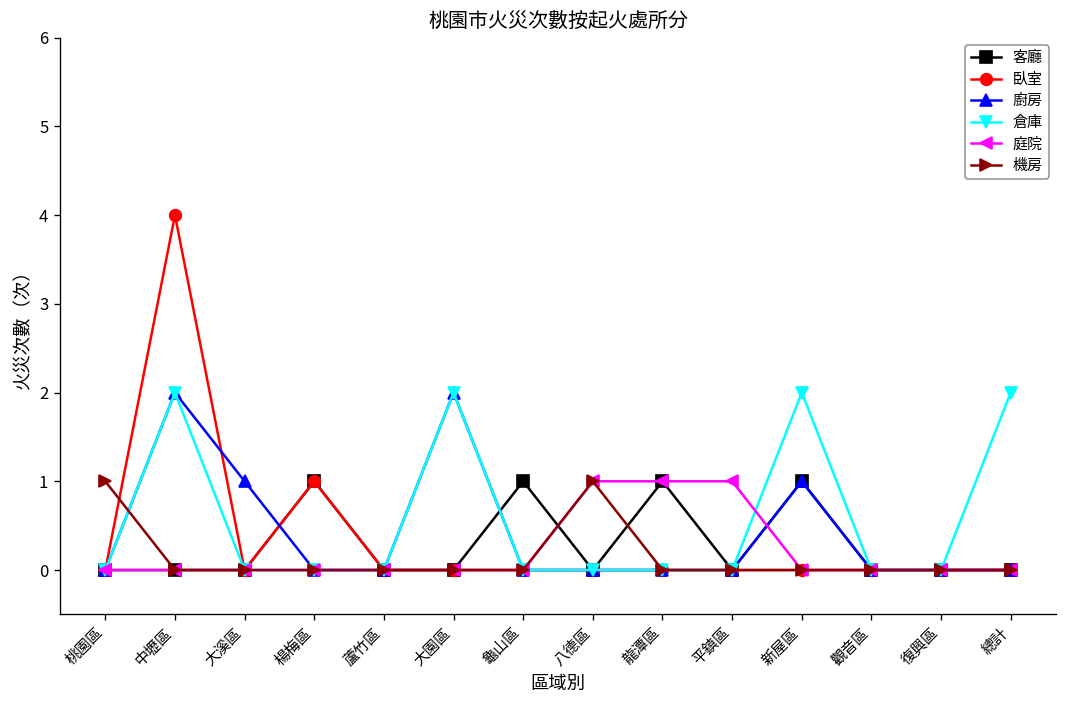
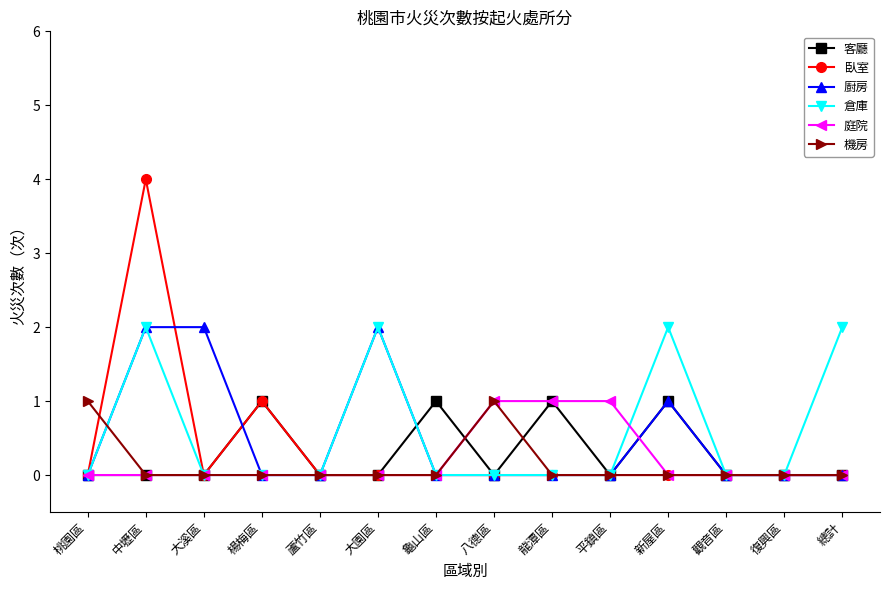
廚房, 大溪區: 1 -> 2
